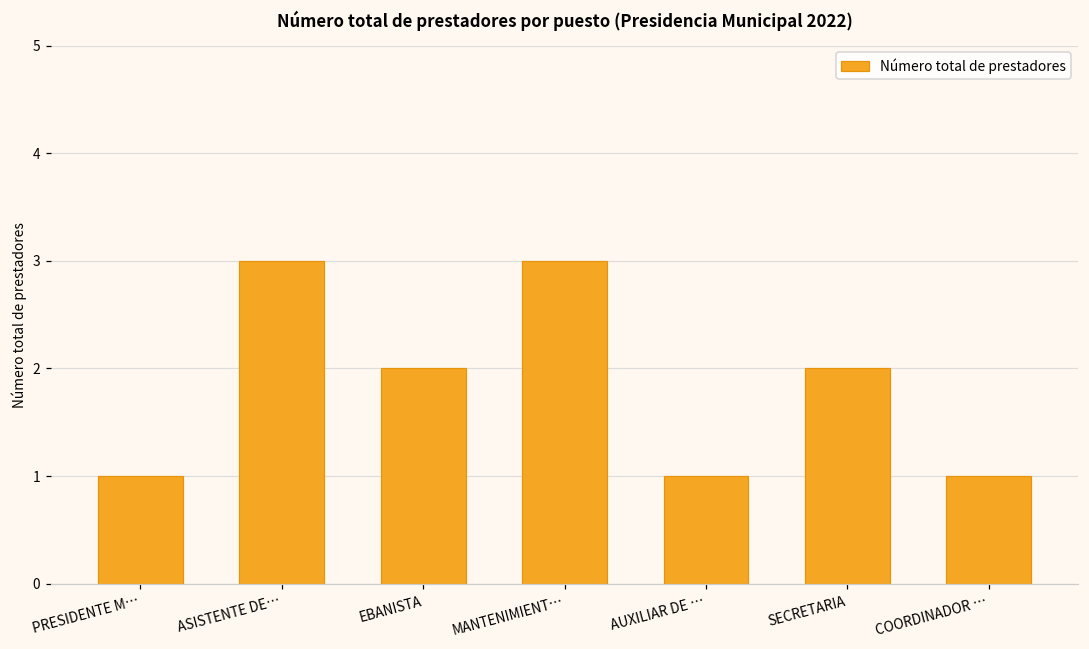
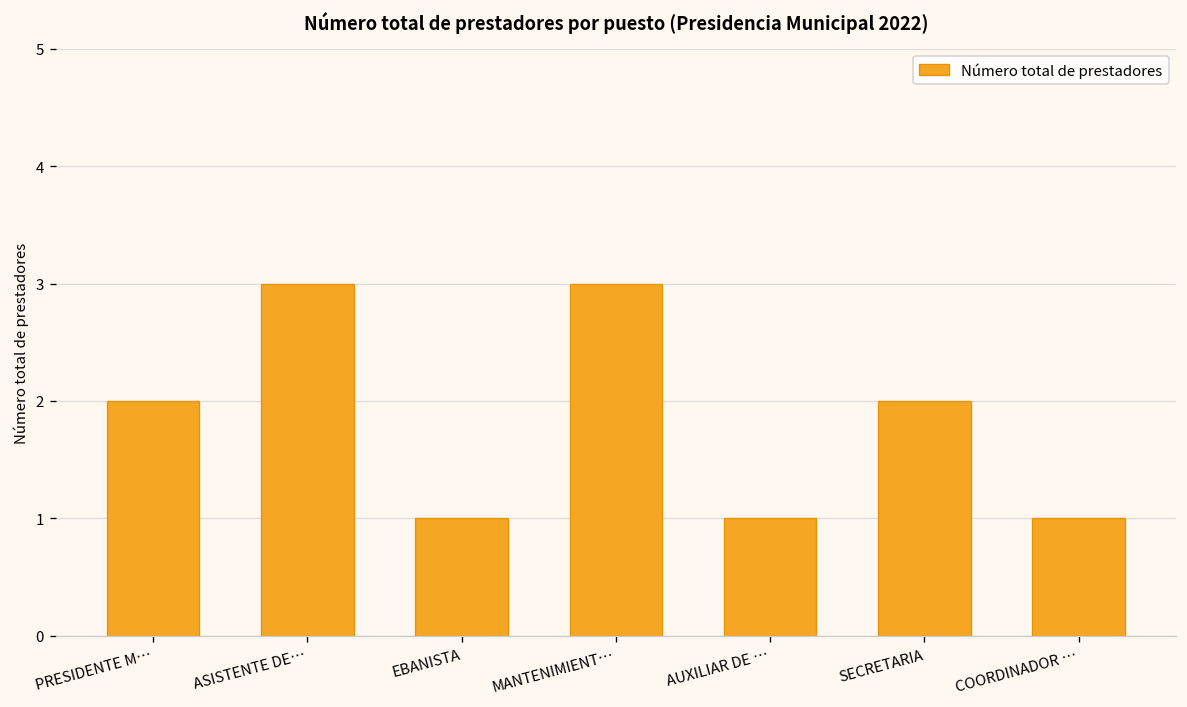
PRESIDENTE M…: 1 -> 2
EBANISTA: 2 -> 1
